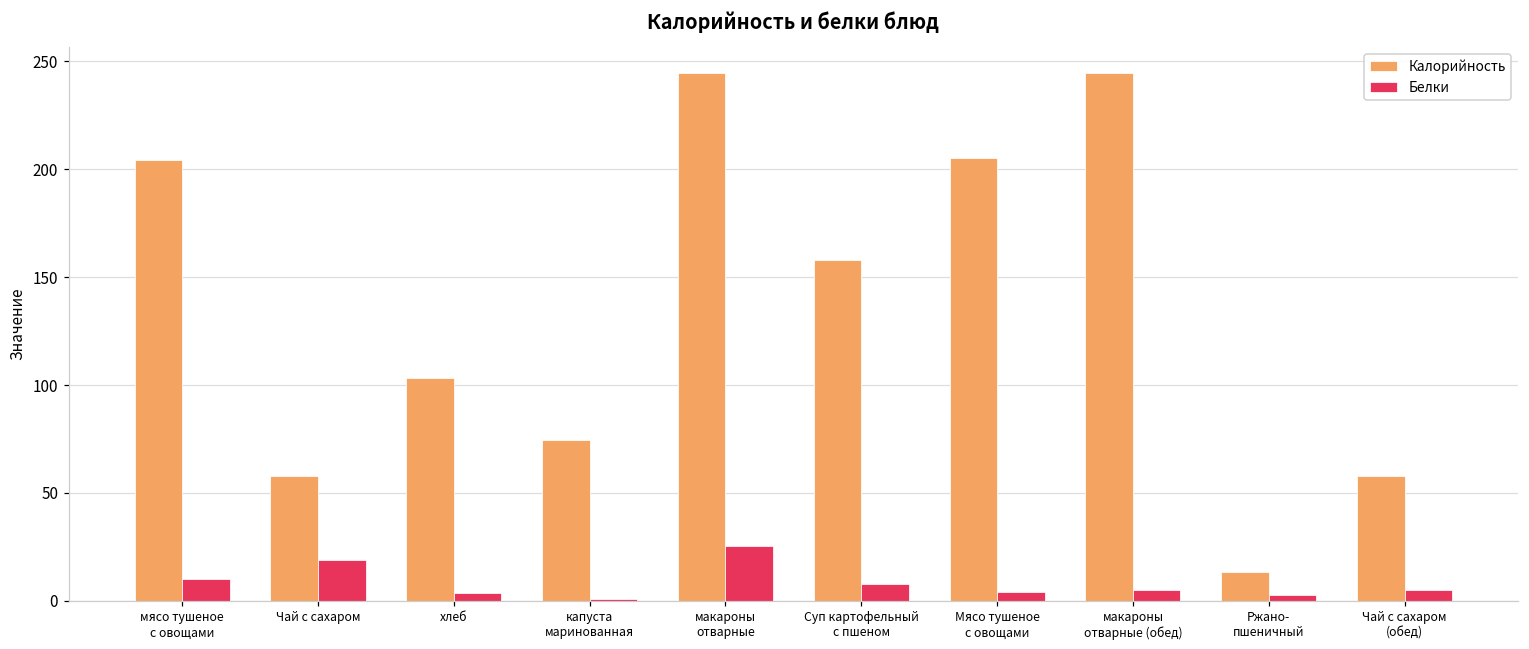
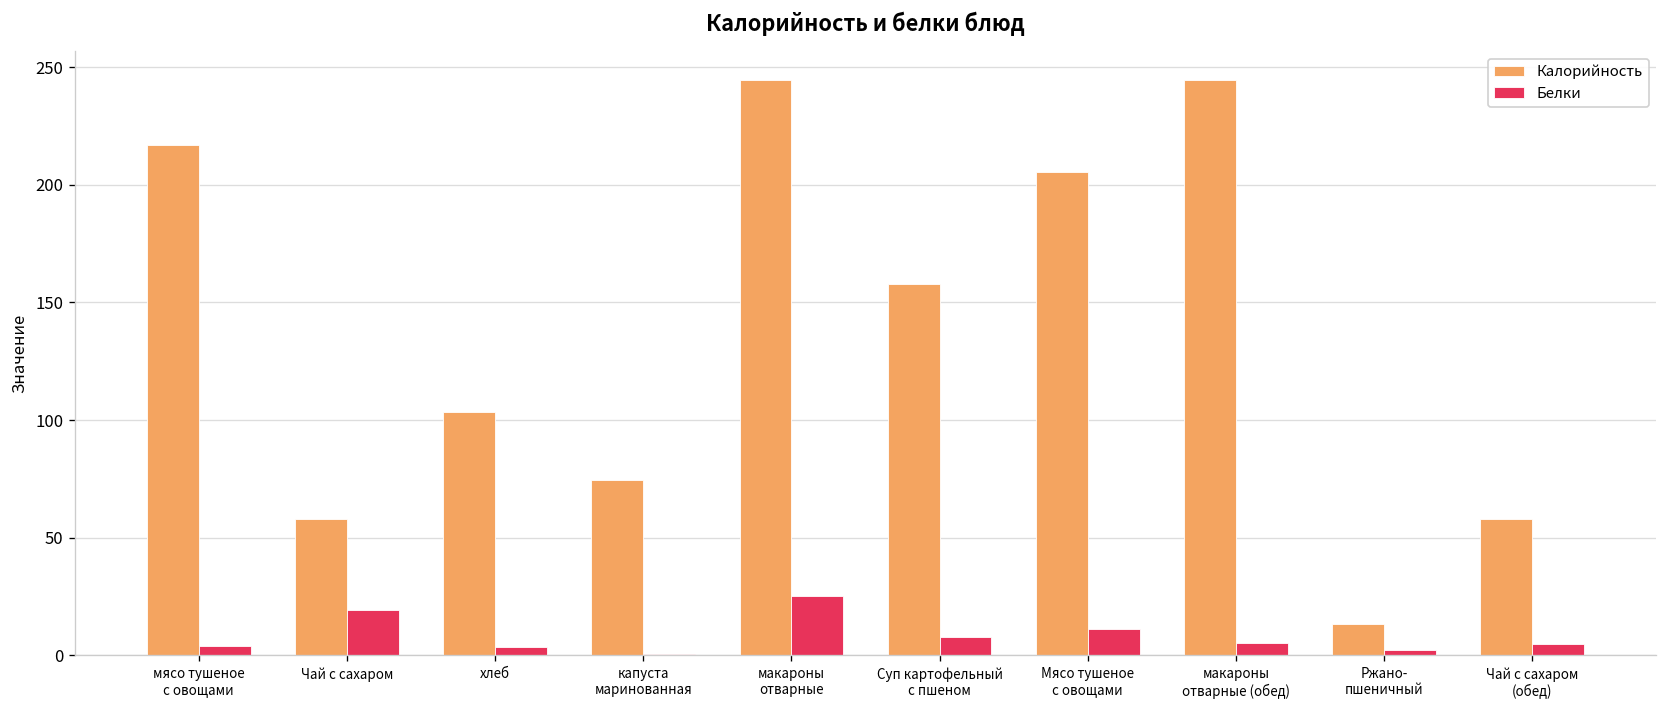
Калорийность, мясо тушеное с овощами: 204 -> 217
Белки, мясо тушеное с овощами: 10 -> 4
Белки, Мясо тушеное с овощами: 4 -> 11
